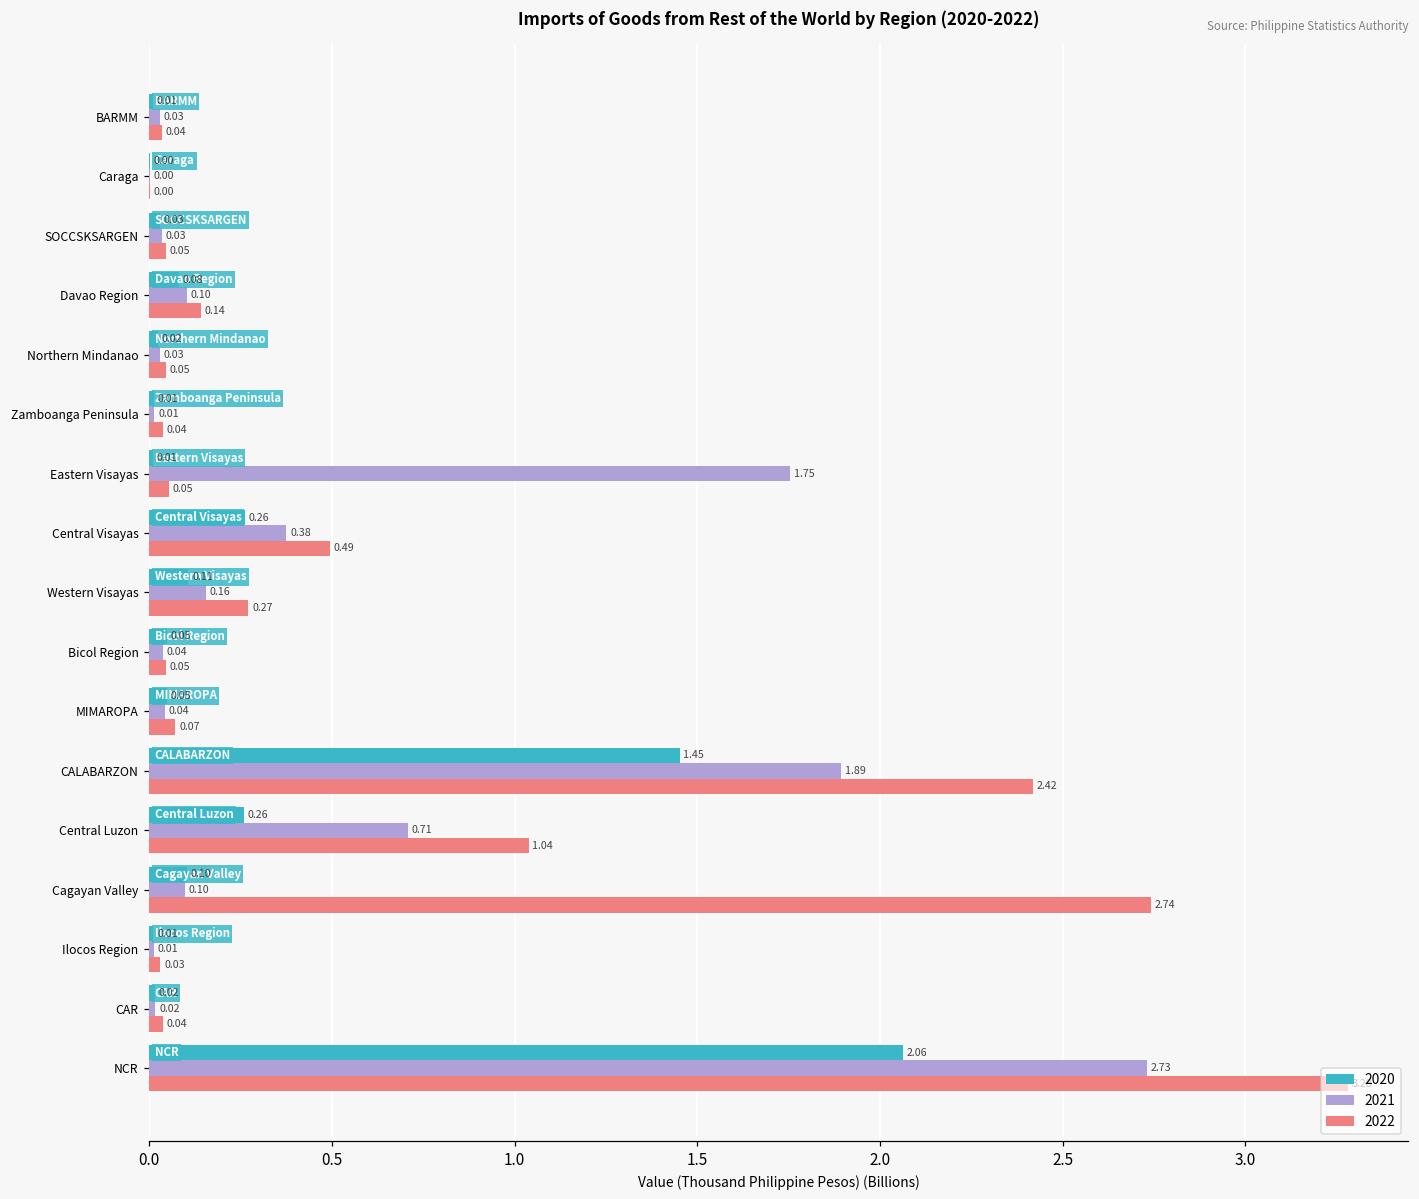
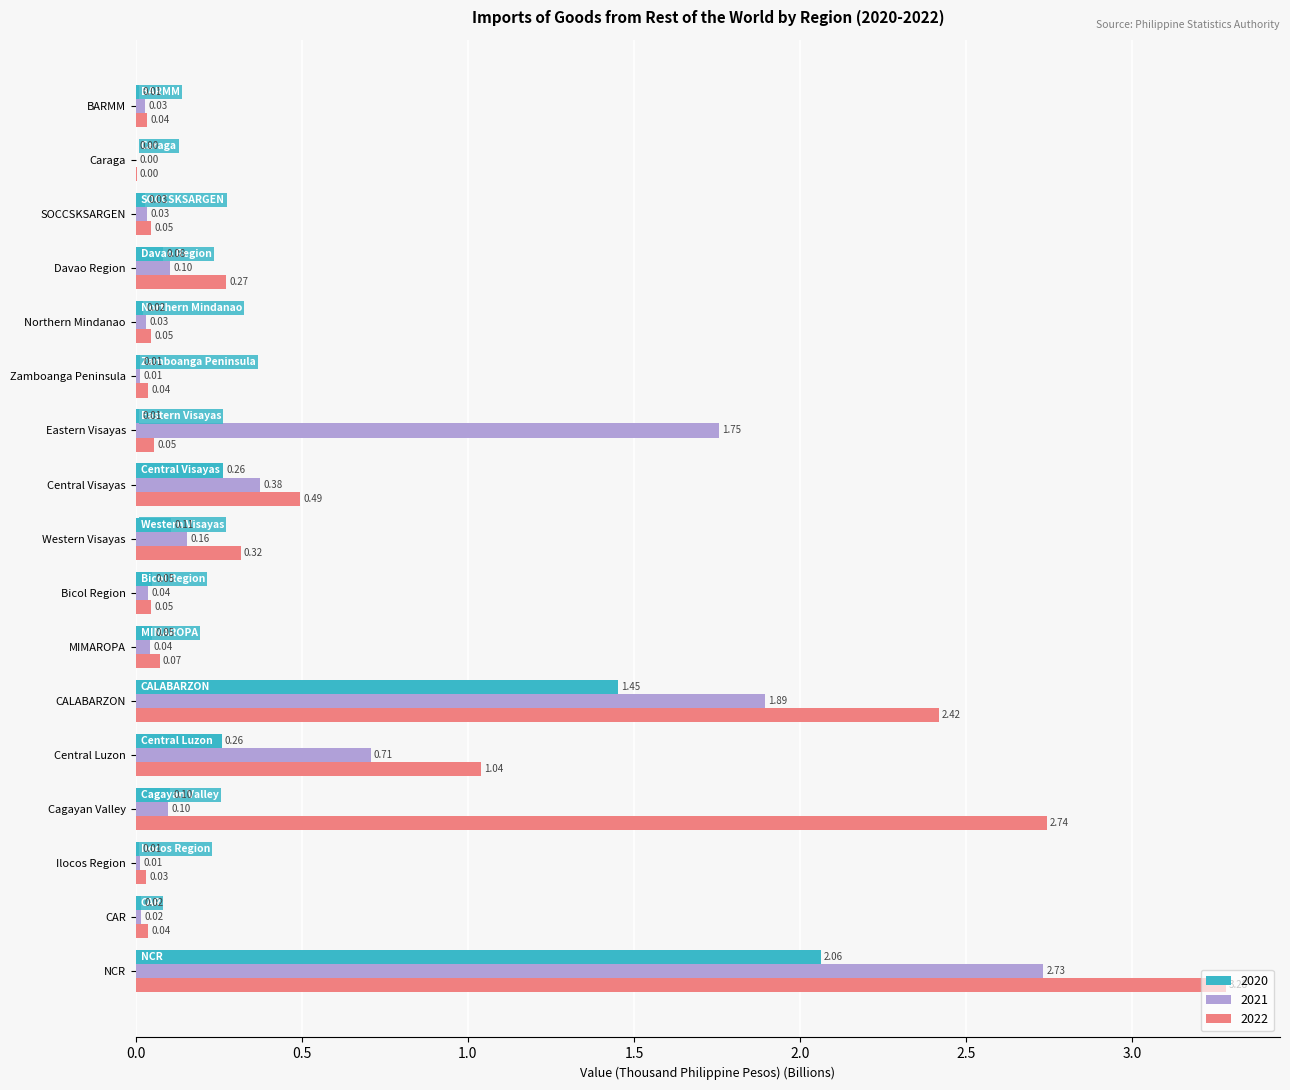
2022, Davao Region: 0.14 -> 0.27
2022, Western Visayas: 0.27 -> 0.32
